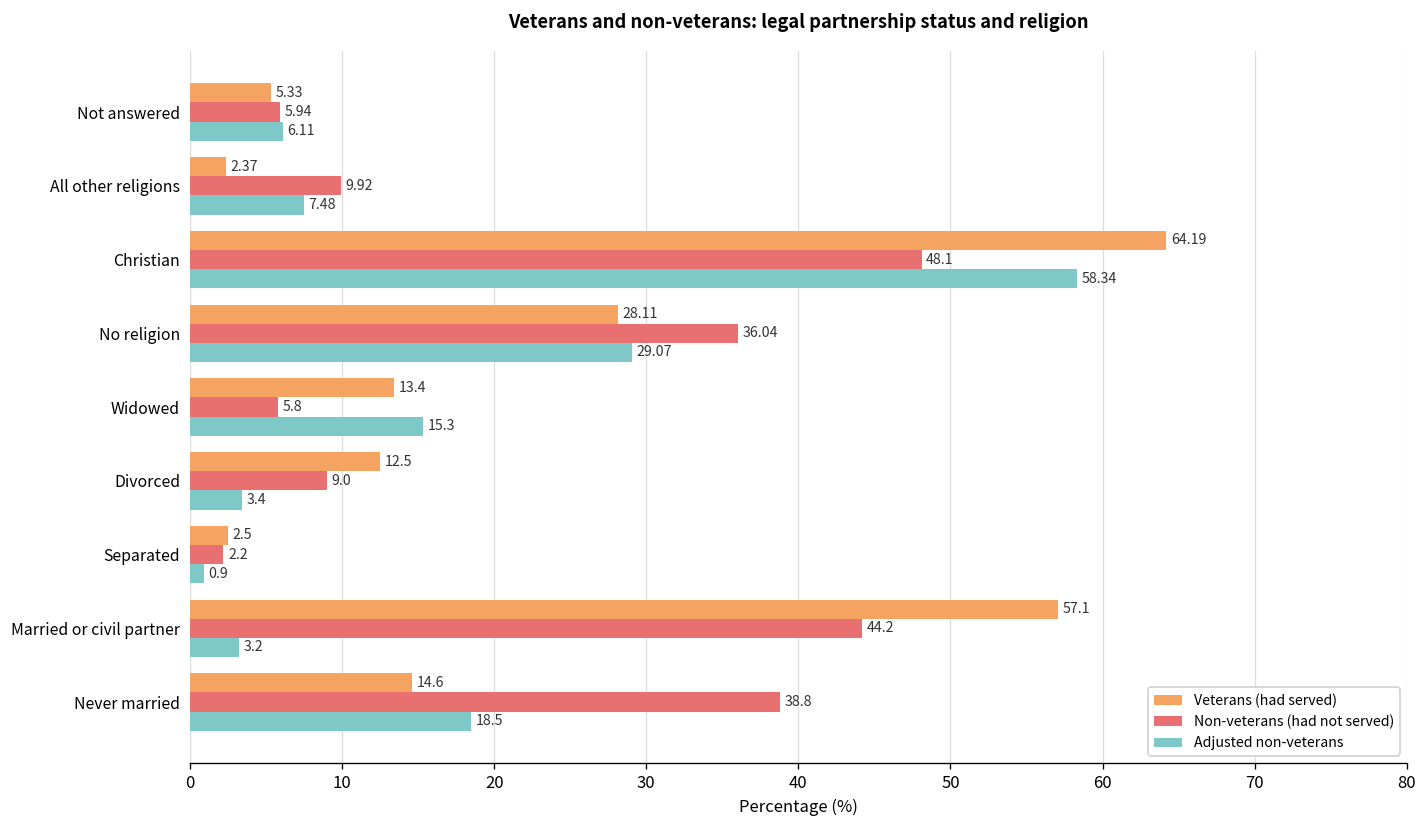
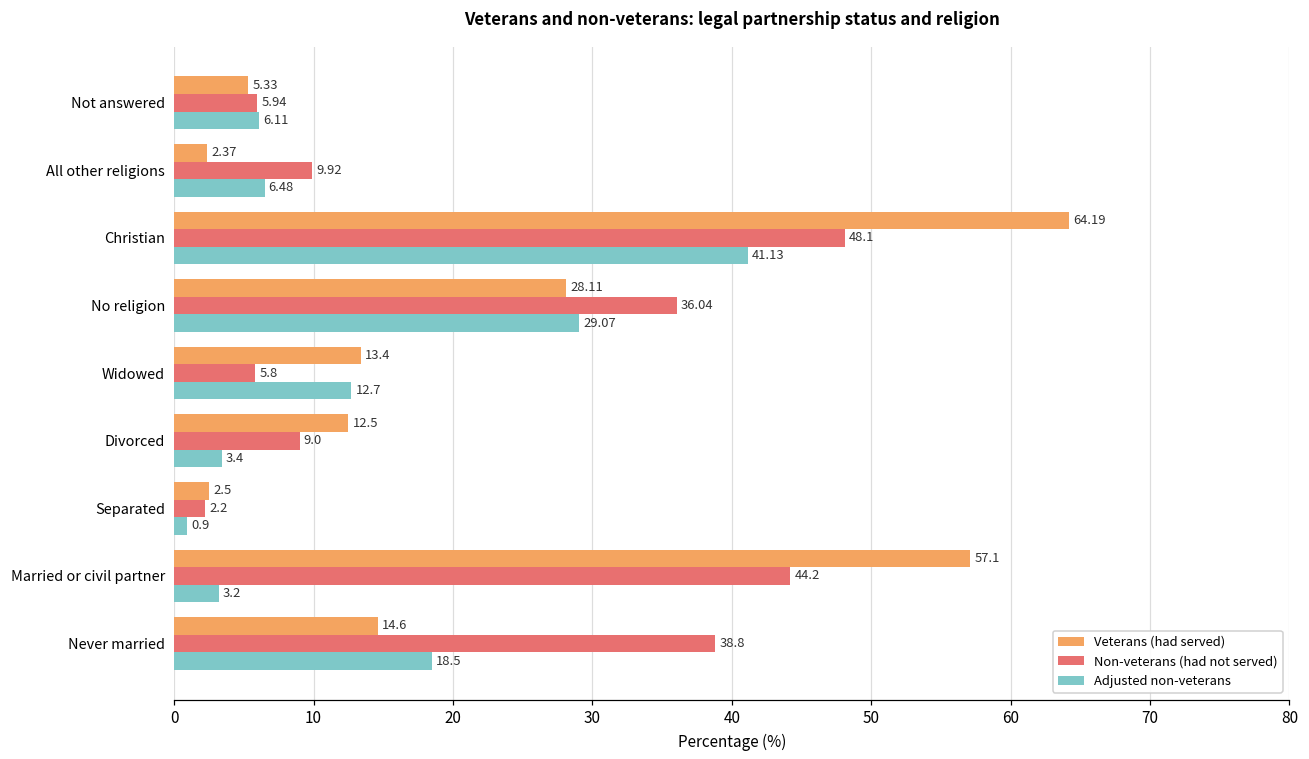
Adjusted non-veterans, All other religions: 7.48 -> 6.48
Adjusted non-veterans, Christian: 58.34 -> 41.13
Adjusted non-veterans, Widowed: 15.3 -> 12.7
